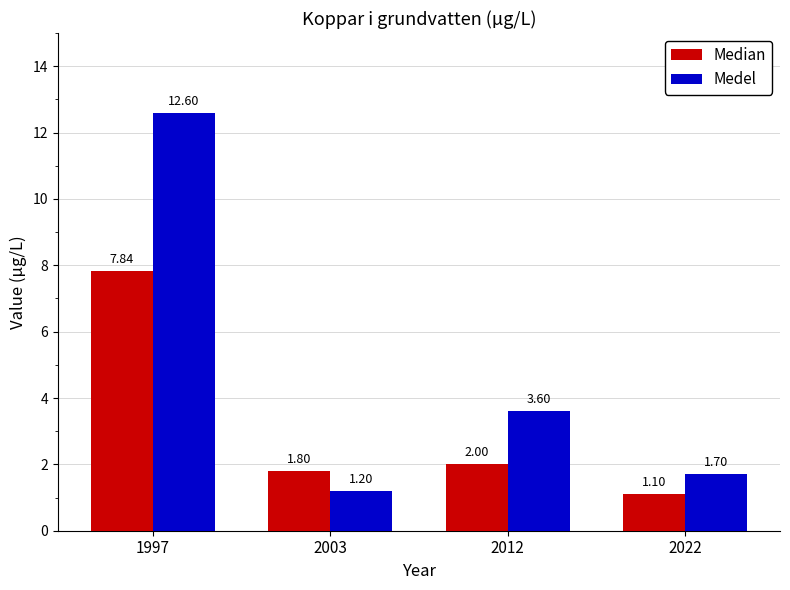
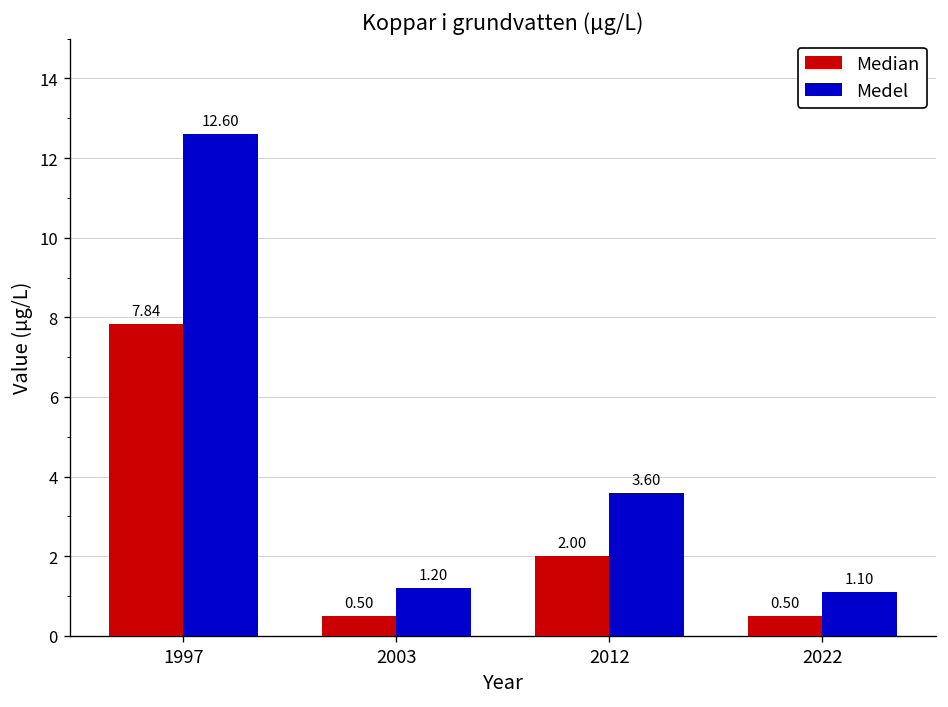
Median, 2003: 1.80 -> 0.50
Median, 2022: 1.10 -> 0.50
Medel, 2022: 1.70 -> 1.10
